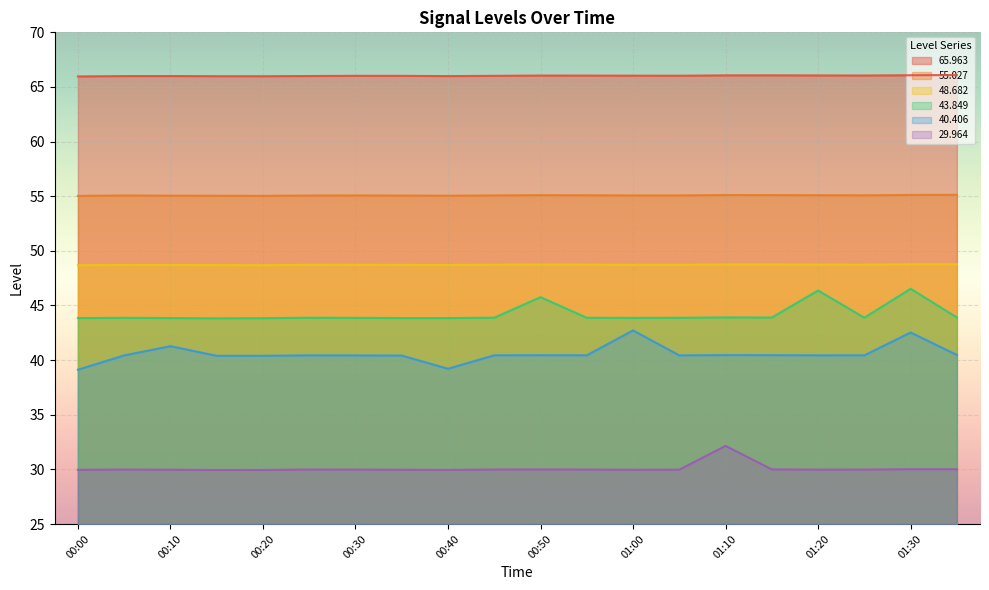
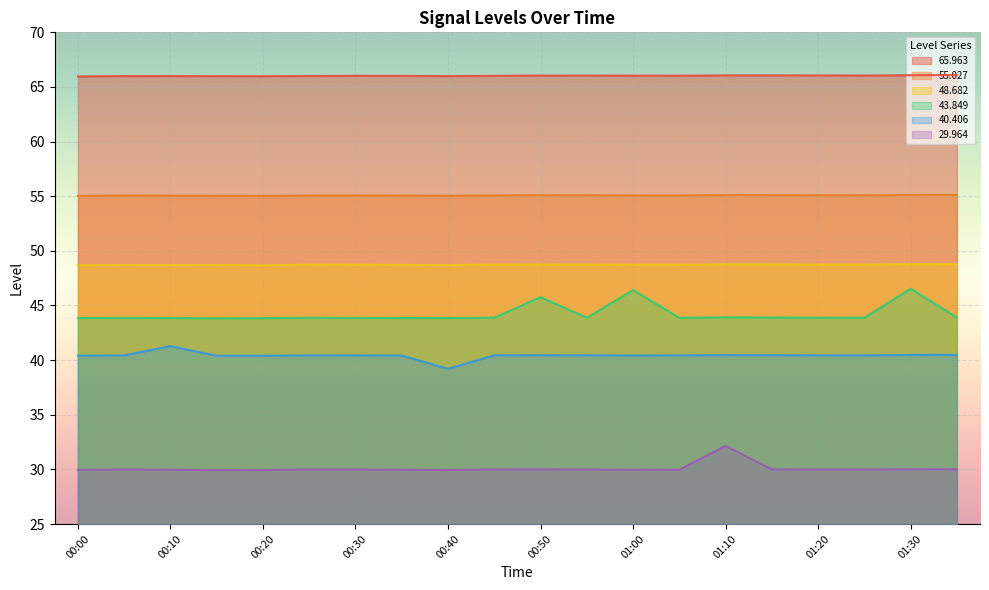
40.406, 00:00: 39.1 -> 40.4
43.849, 01:00: 43.9 -> 46.4
40.406, 01:00: 42.7 -> 40.4
43.849, 01:20: 46.4 -> 43.9
40.406, 01:30: 42.5 -> 40.5
